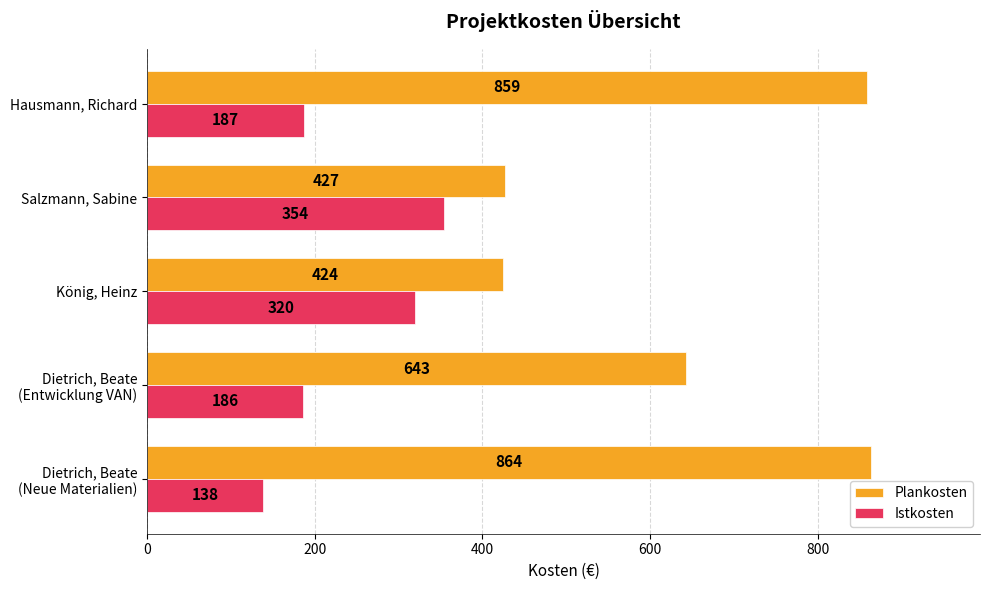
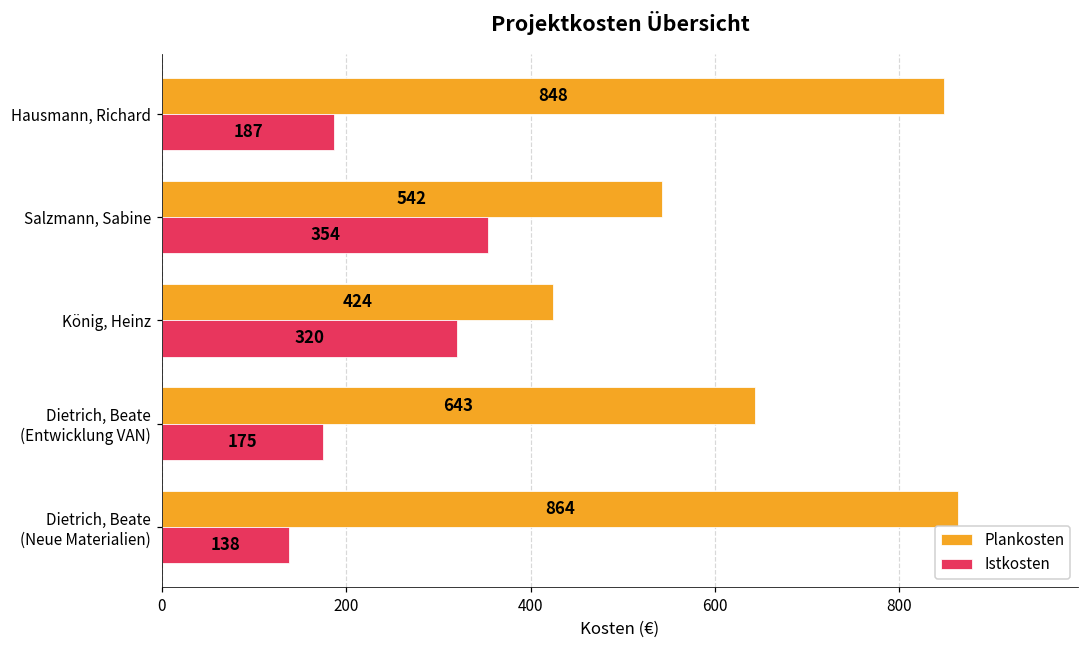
Plankosten, Hausmann, Richard: 859 -> 848
Plankosten, Salzmann, Sabine: 427 -> 542
Istkosten, Dietrich, Beate (Entwicklung VAN): 186 -> 175
